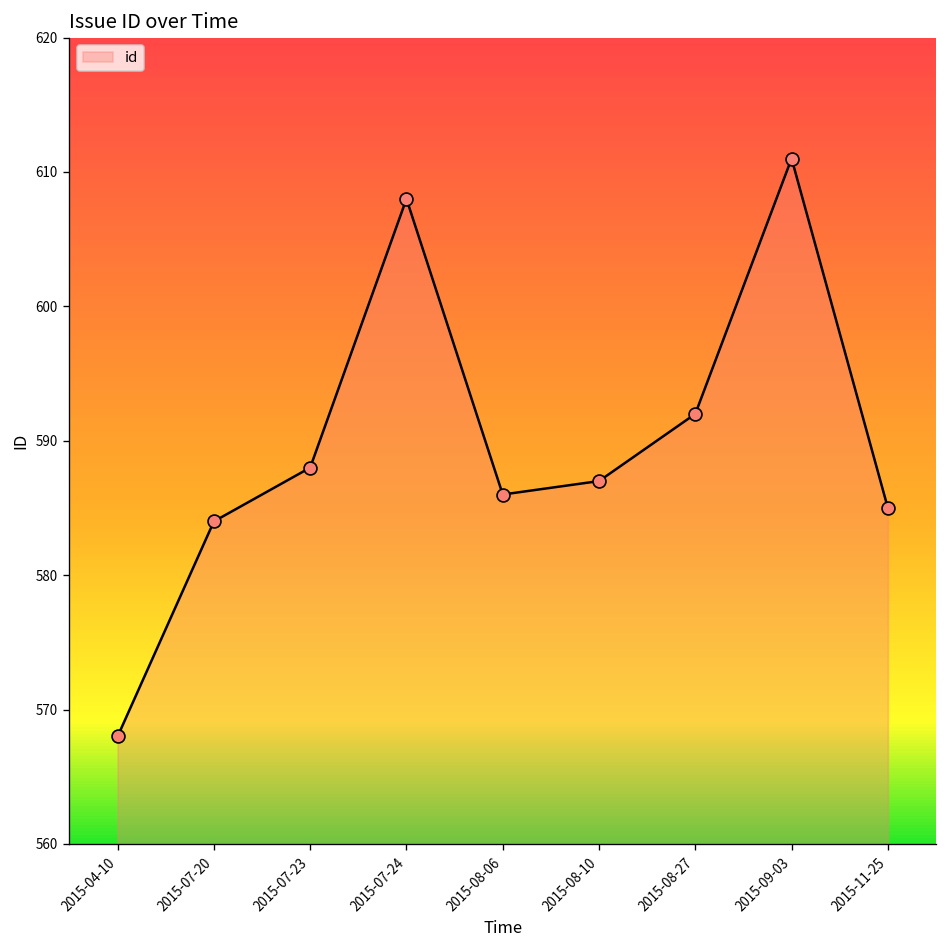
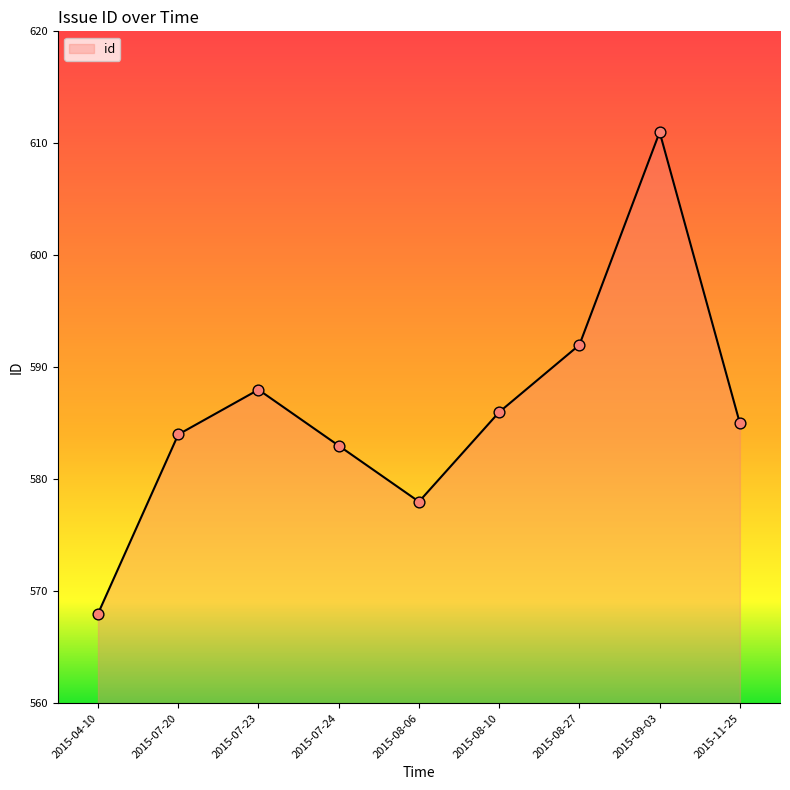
2015-07-24: 608 -> 583
2015-08-06: 586 -> 578
2015-08-10: 587 -> 586
